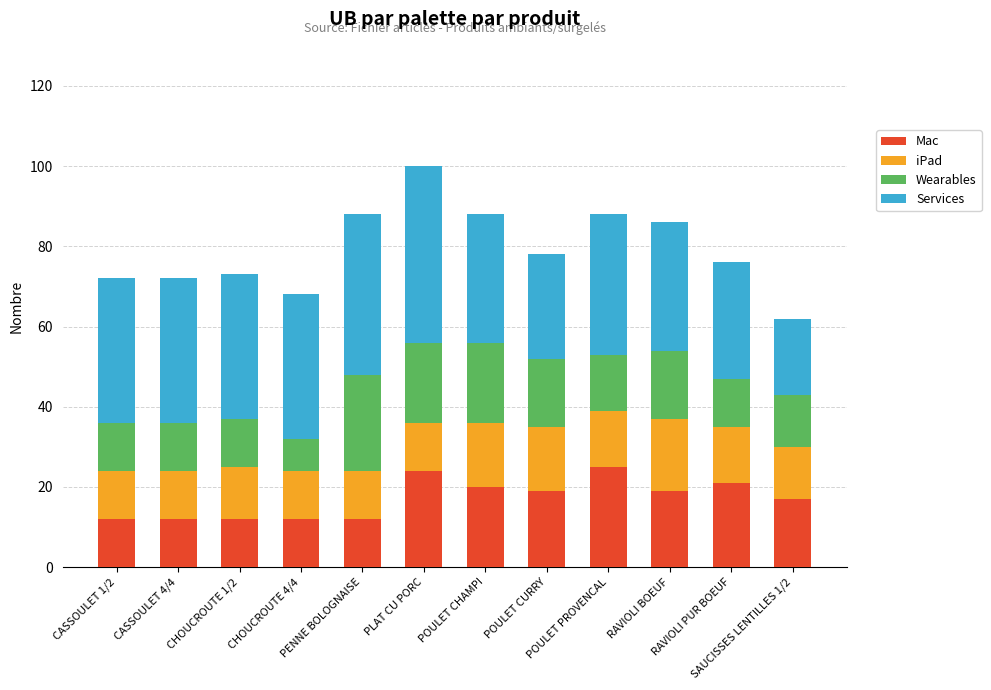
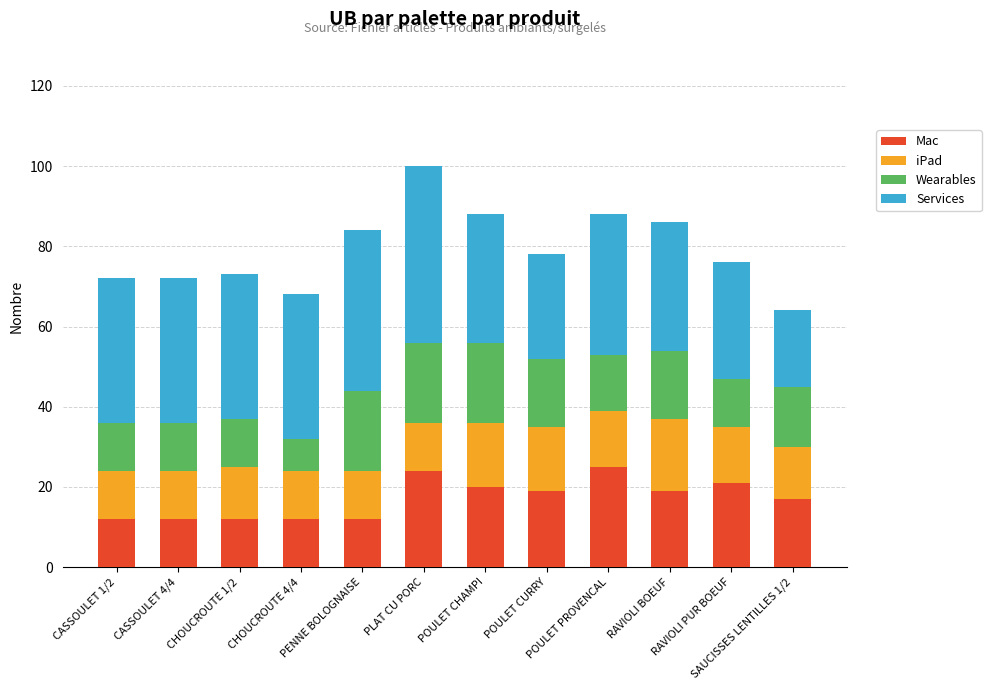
Wearables, PENNE BOLOGNAISE: 24 -> 20
Wearables, SAUCISSES LENTILLES 1/2: 13 -> 15
